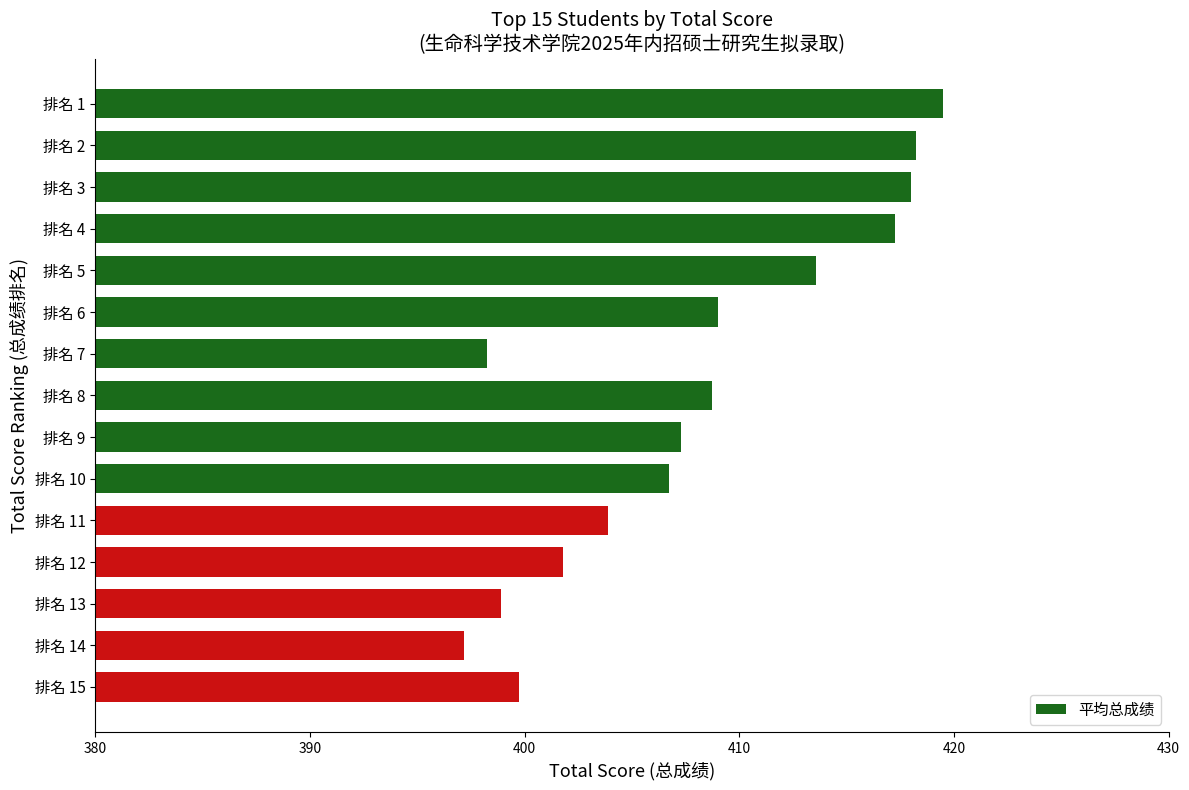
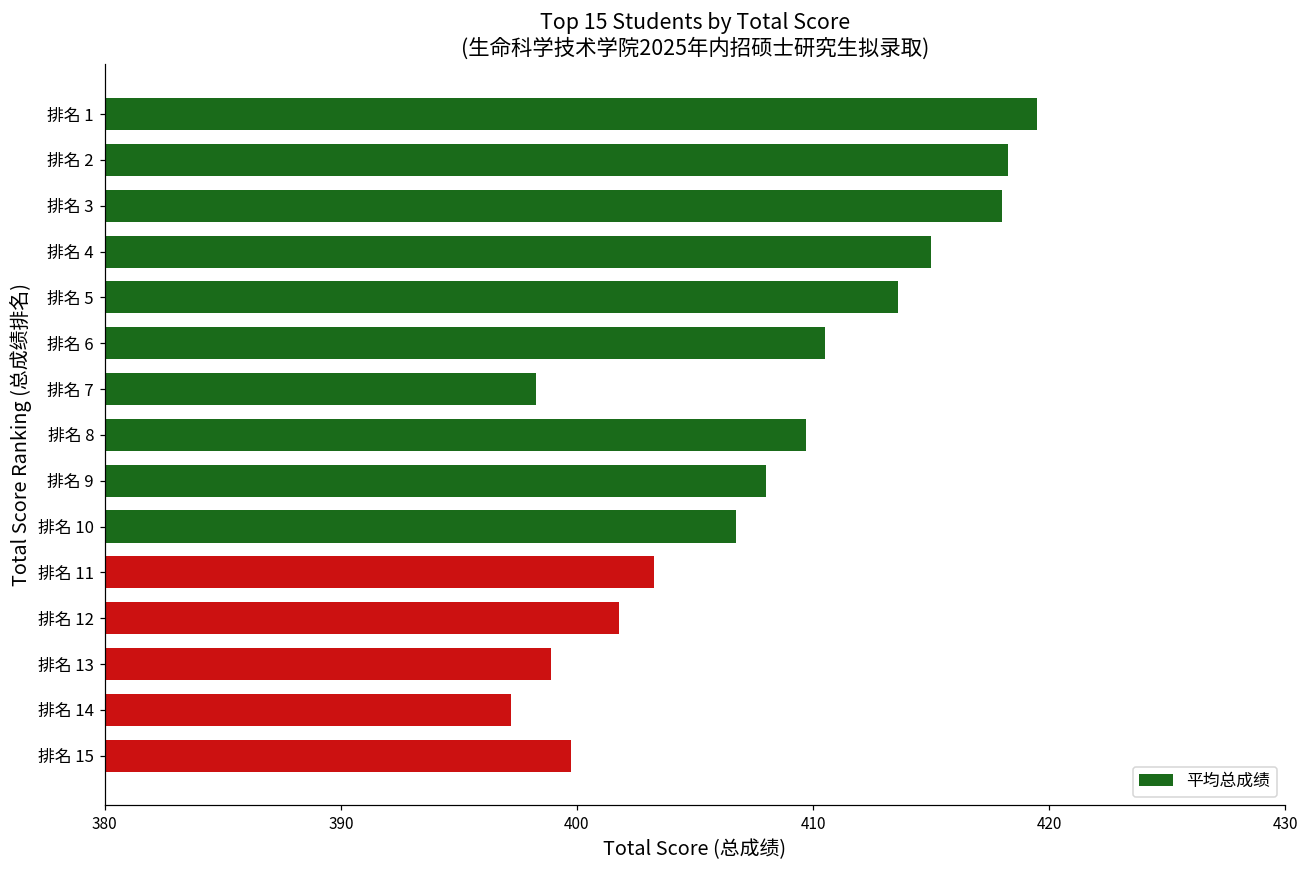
排名 4: 417.3 -> 415.0
排名 6: 409.0 -> 410.5
排名 8: 408.8 -> 409.7
排名 9: 407.3 -> 408.0
排名 11: 403.9 -> 403.3
